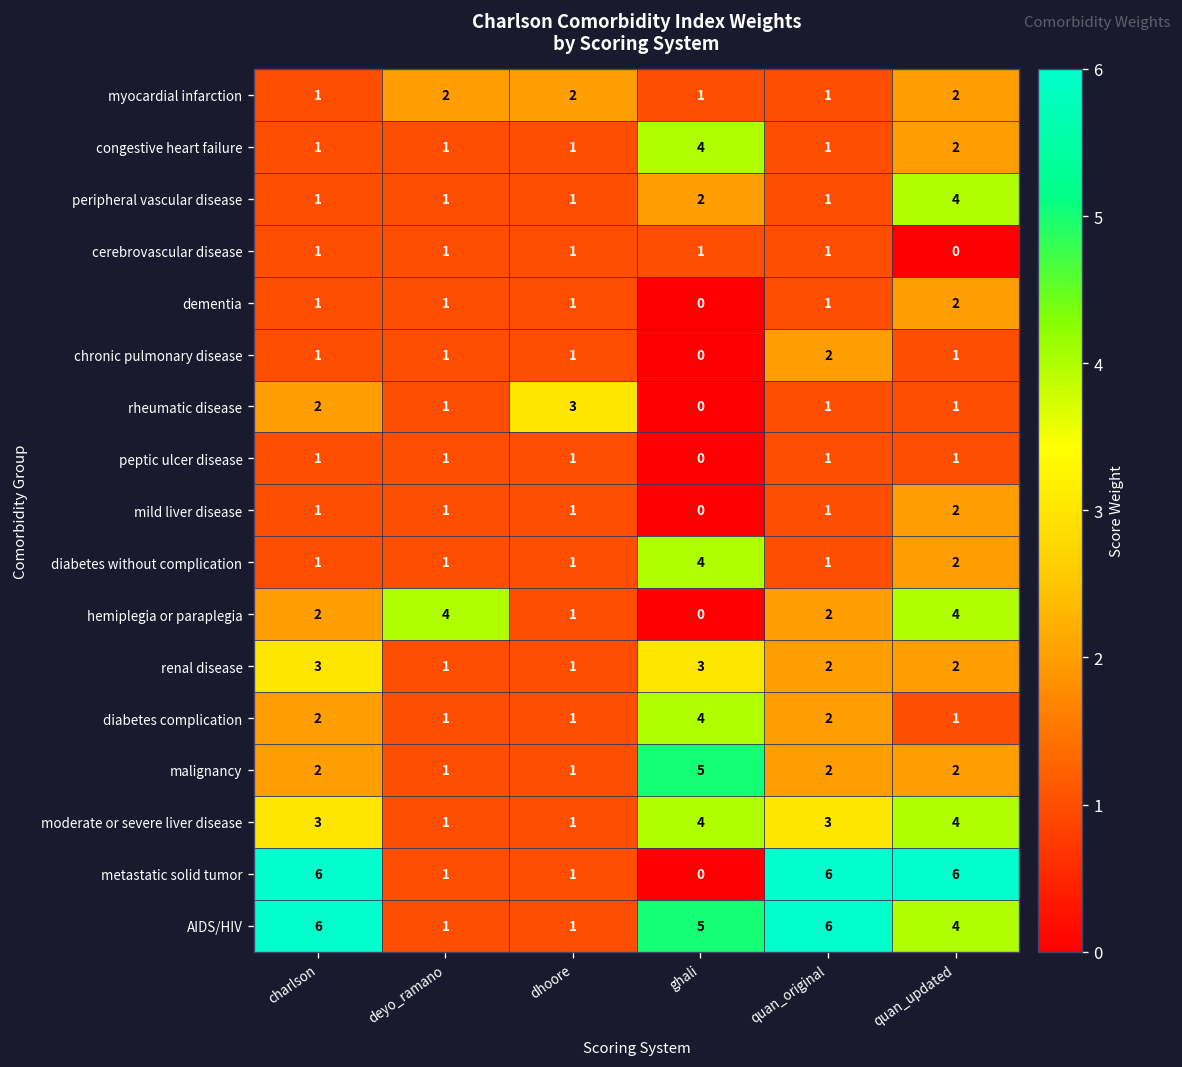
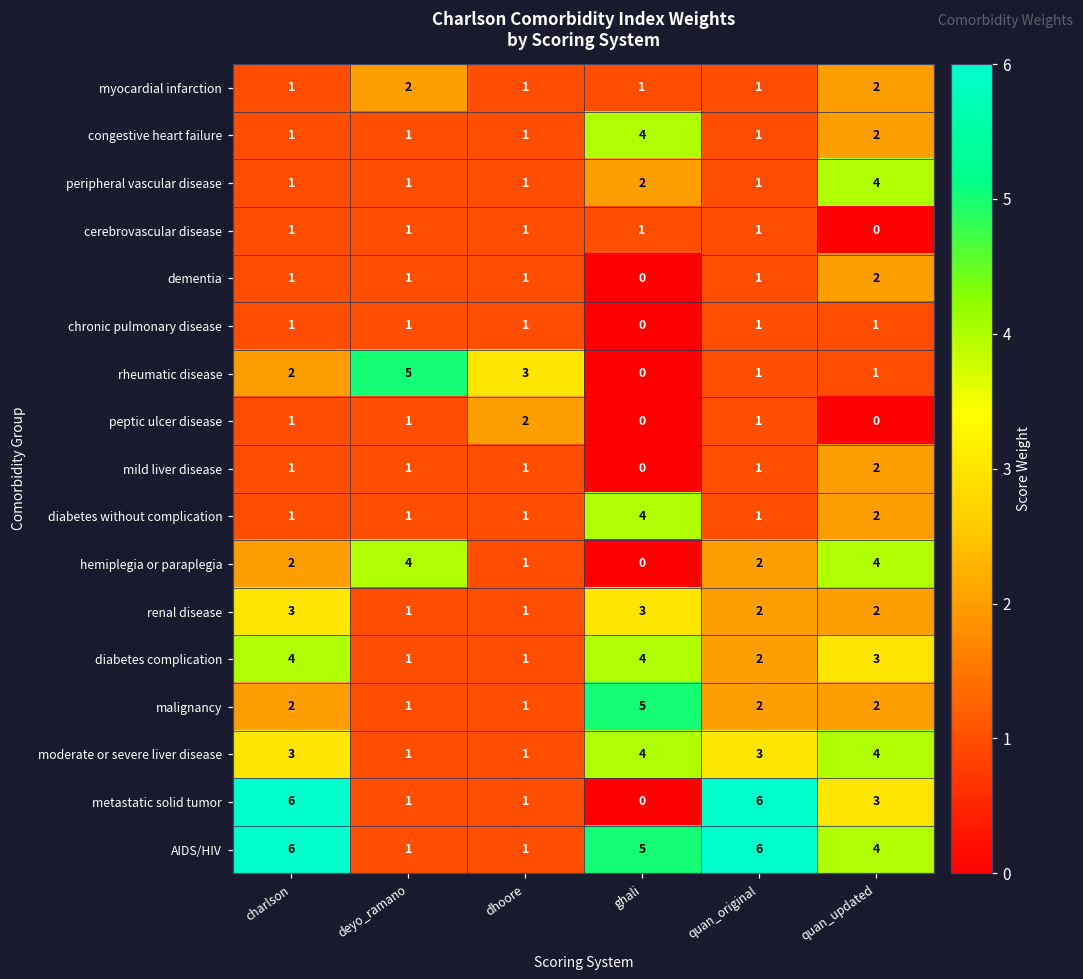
myocardial infarction, dhoore: 2 -> 1
chronic pulmonary disease, quan_original: 2 -> 1
rheumatic disease, deyo_ramano: 1 -> 5
peptic ulcer disease, dhoore: 1 -> 2
peptic ulcer disease, quan_updated: 1 -> 0
diabetes complication, charlson: 2 -> 4
diabetes complication, quan_updated: 1 -> 3
metastatic solid tumor, quan_updated: 6 -> 3
